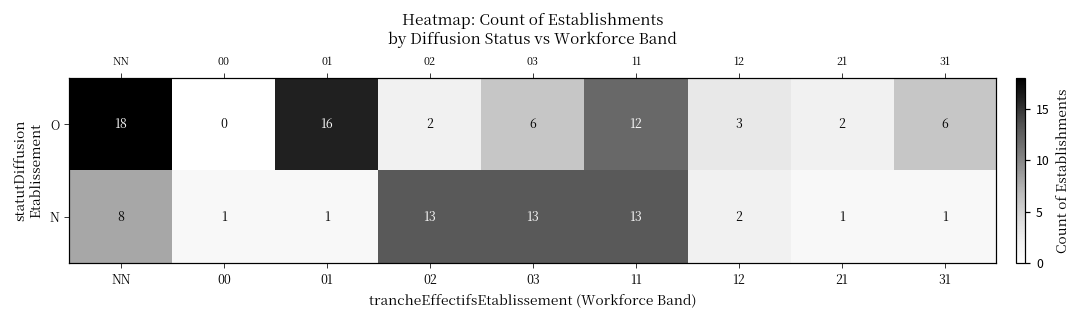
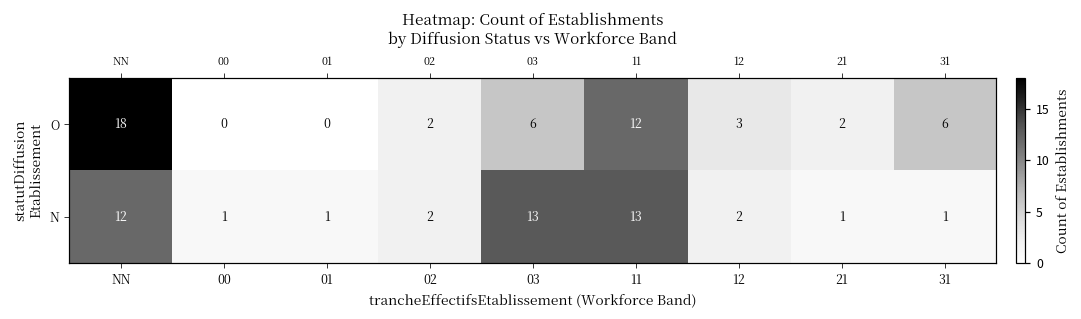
O, 01: 16 -> 0
N, NN: 8 -> 12
N, 02: 13 -> 2
